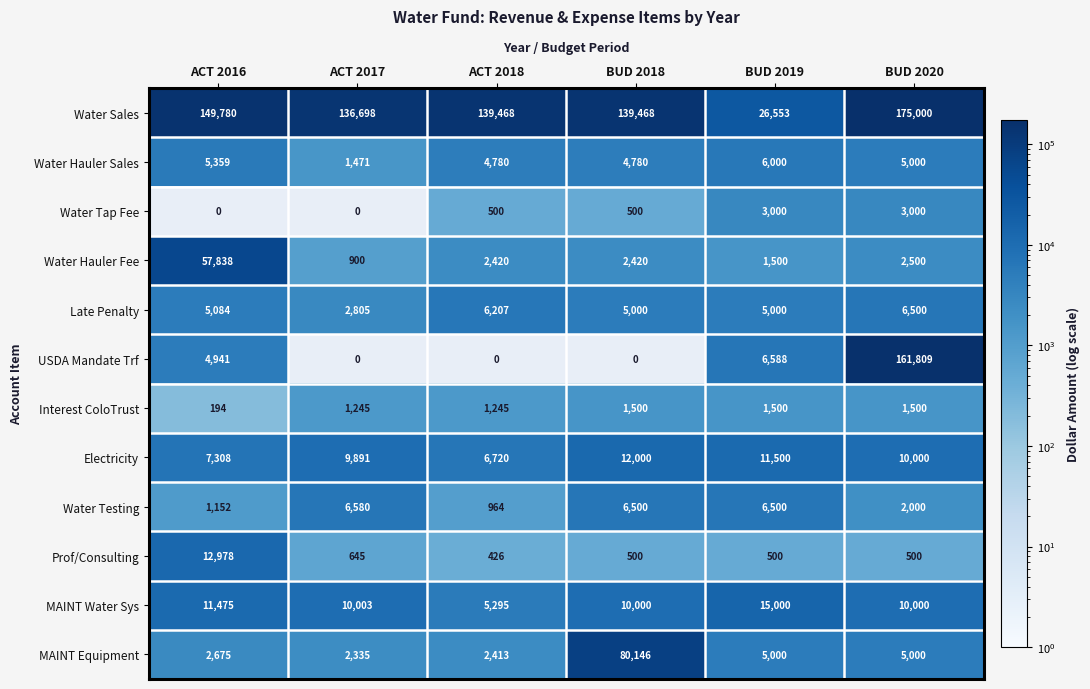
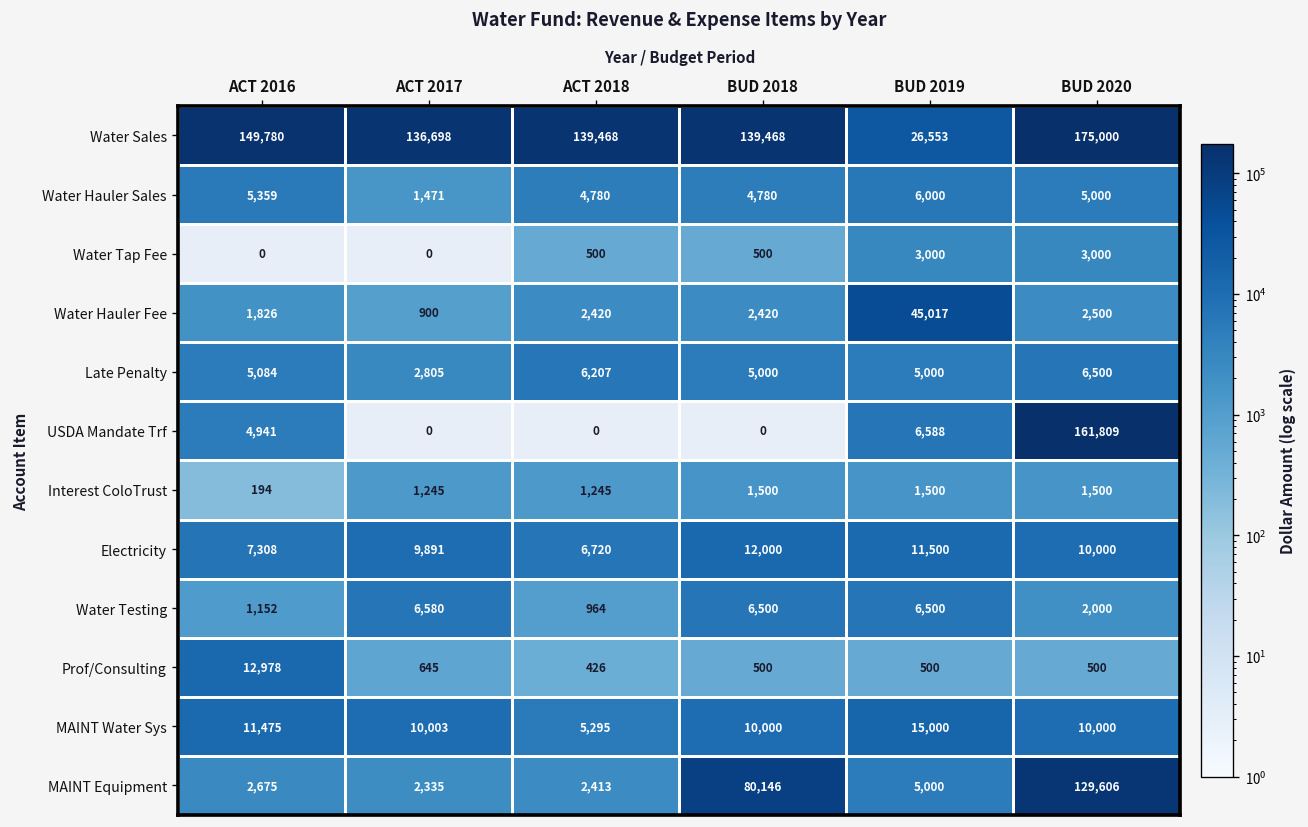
Water Hauler Fee, ACT 2016: 57,838 -> 1,826
Water Hauler Fee, BUD 2019: 1,500 -> 45,017
MAINT Equipment, BUD 2020: 5,000 -> 129,606
